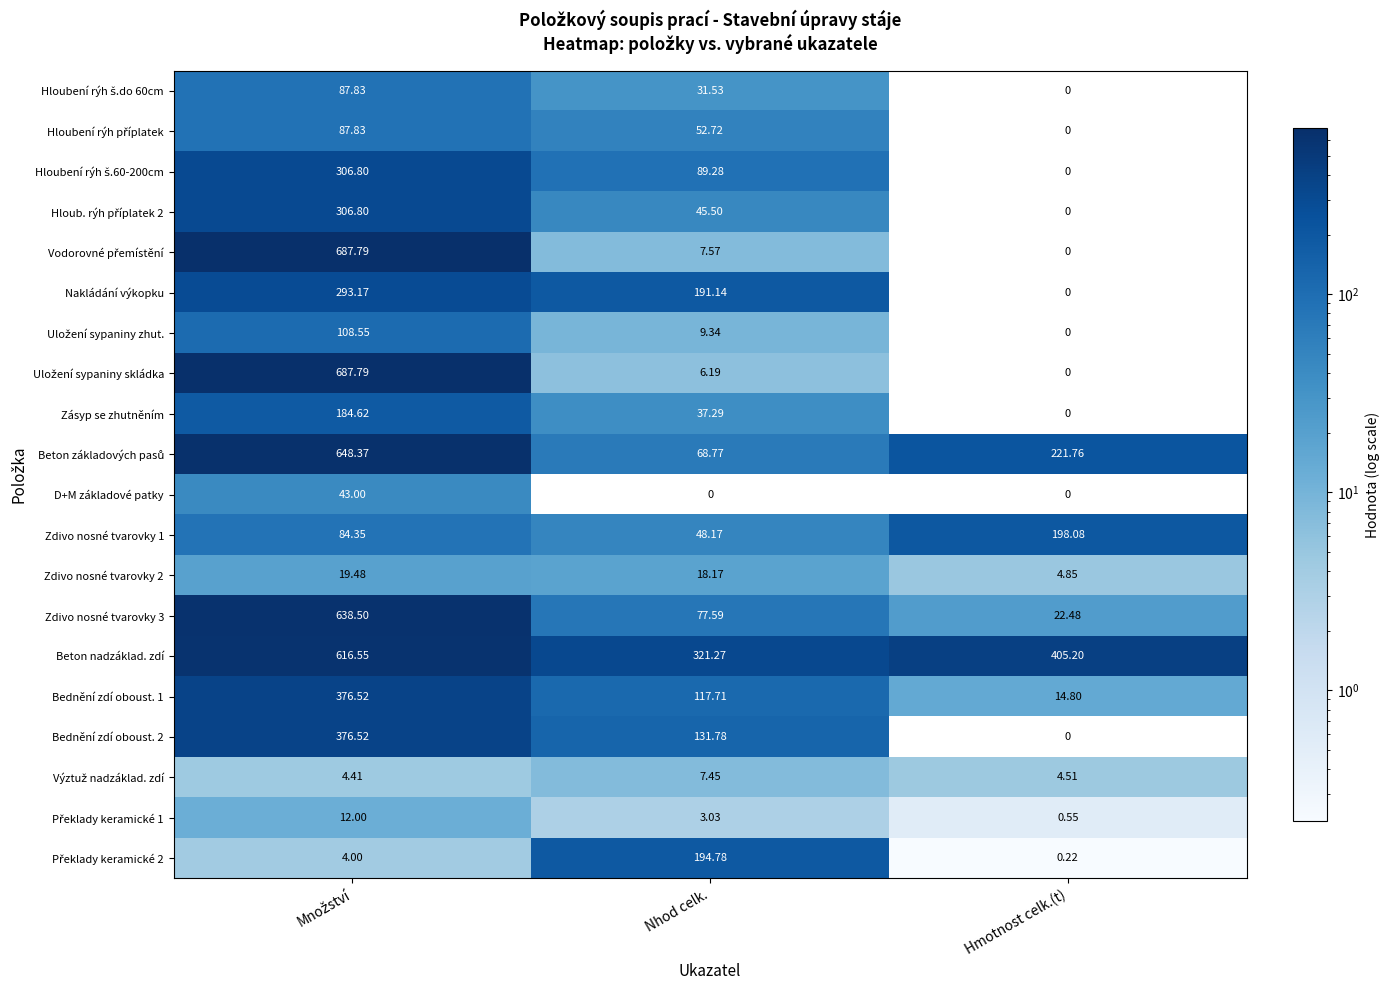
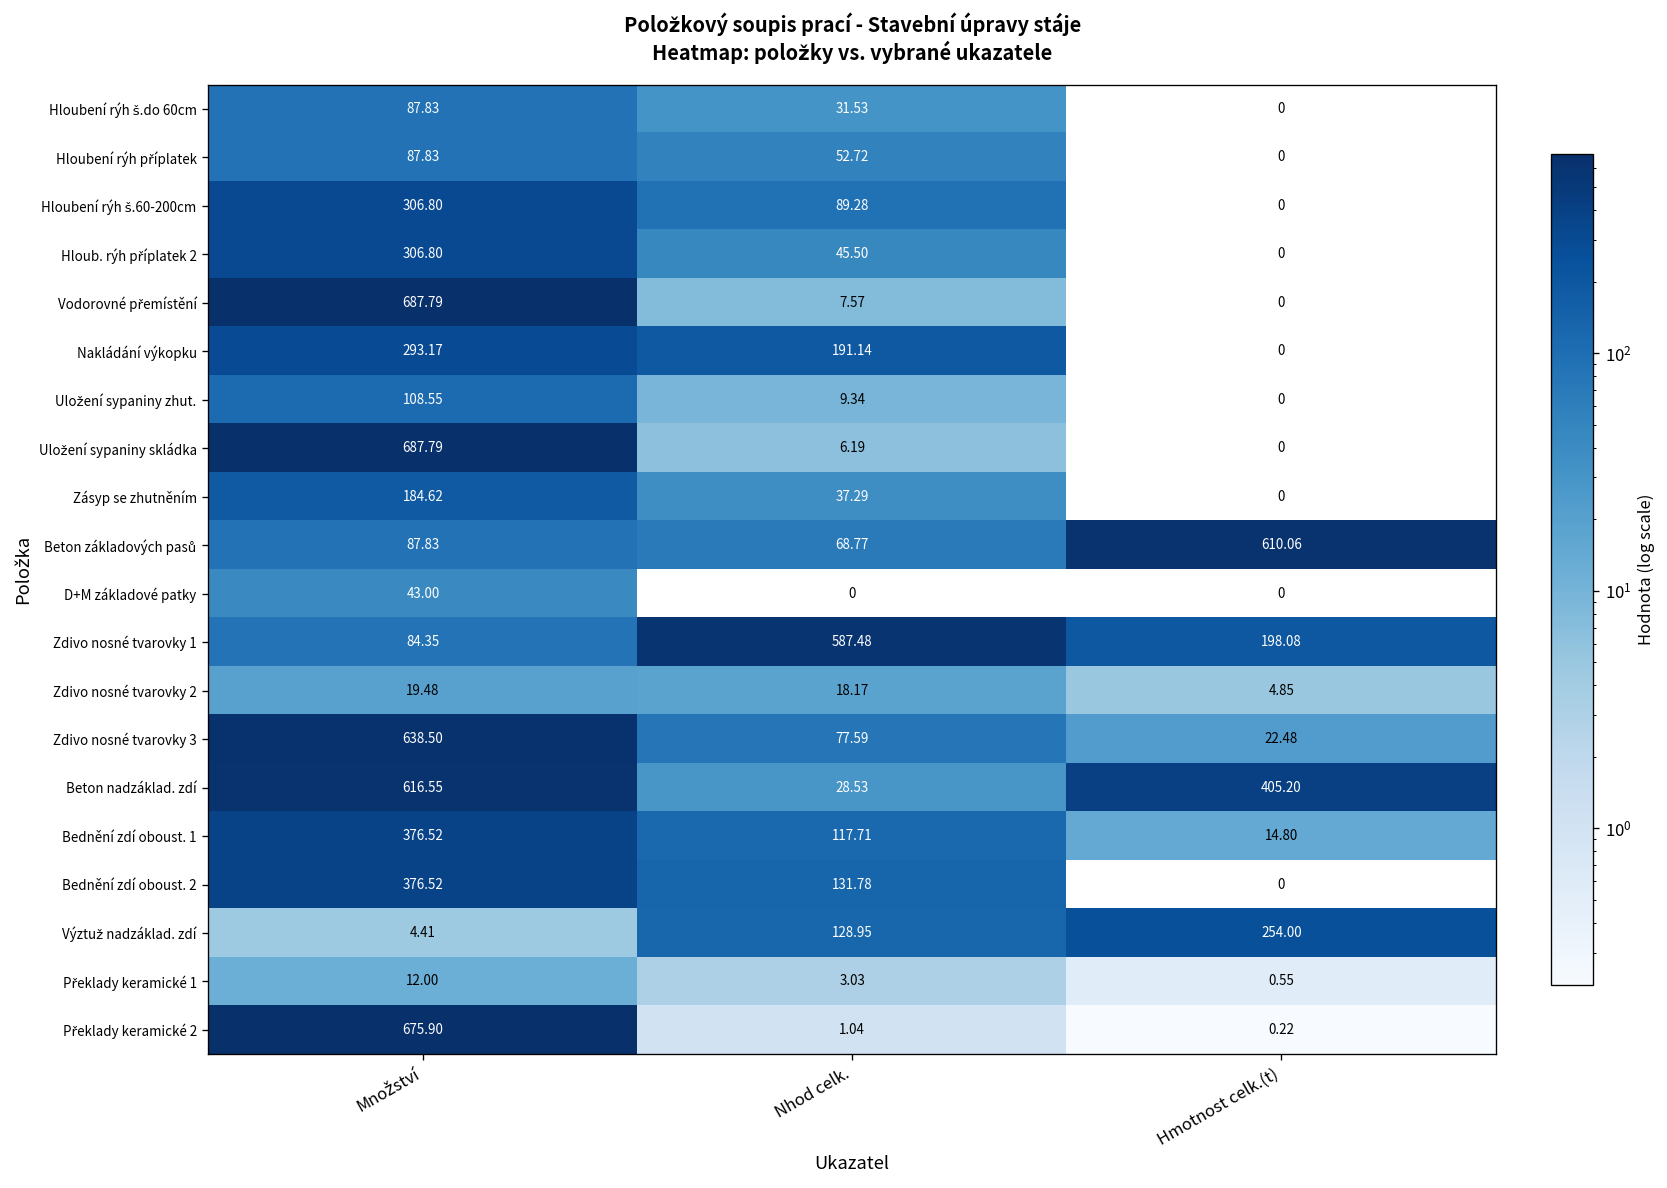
Beton základových pasů, Množství: 648.37 -> 87.83
Beton základových pasů, Hmotnost celk.(t): 221.76 -> 610.06
Zdivo nosné tvarovky 1, Nhod celk.: 48.17 -> 587.48
Beton nadzáklad. zdí, Nhod celk.: 321.27 -> 28.53
Výztuž nadzáklad. zdí, Nhod celk.: 7.45 -> 128.95
Výztuž nadzáklad. zdí, Hmotnost celk.(t): 4.51 -> 254.00
Překlady keramické 2, Množství: 4.00 -> 675.90
Překlady keramické 2, Nhod celk.: 194.78 -> 1.04
